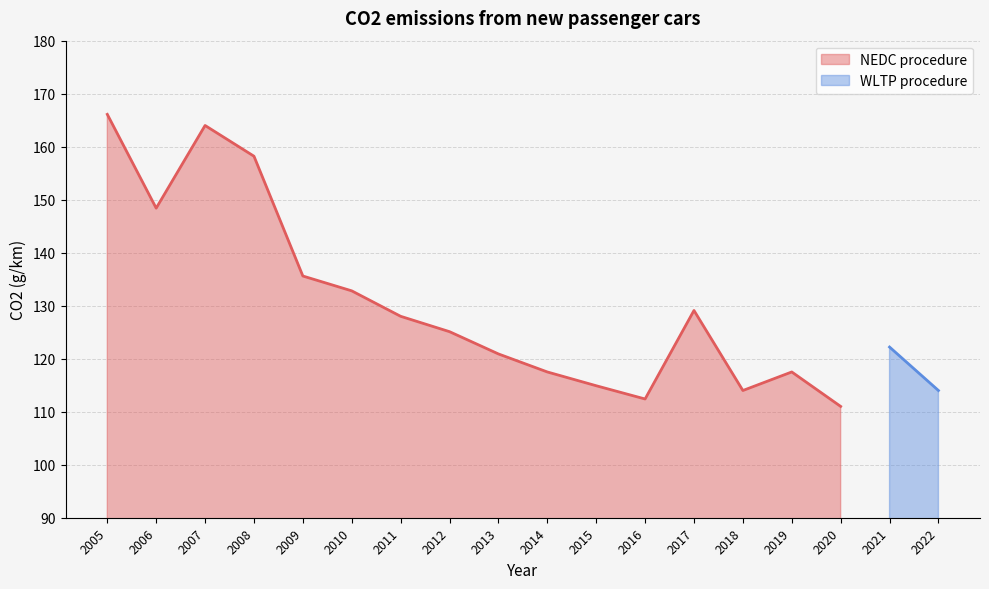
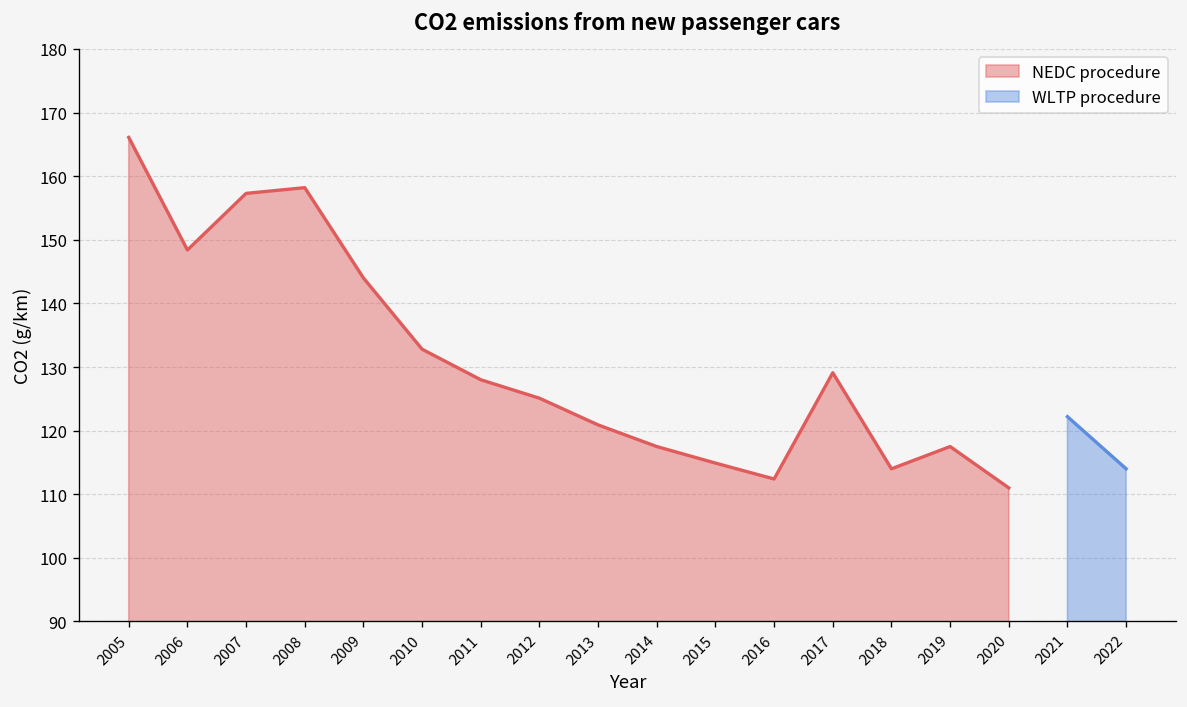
NEDC procedure, 2007: 164 -> 157
NEDC procedure, 2009: 136 -> 144
